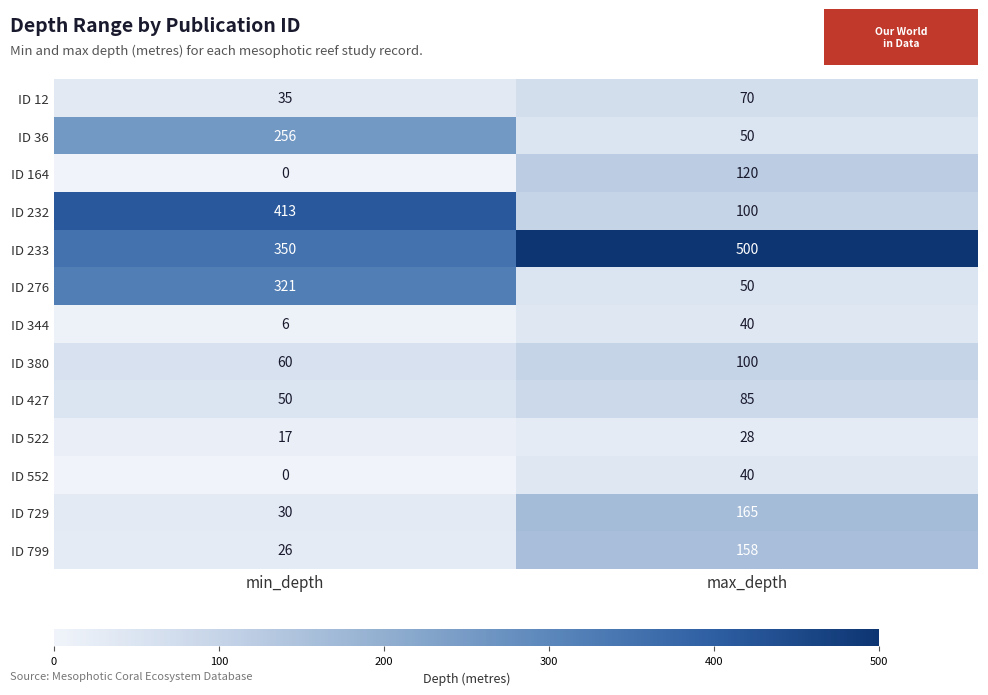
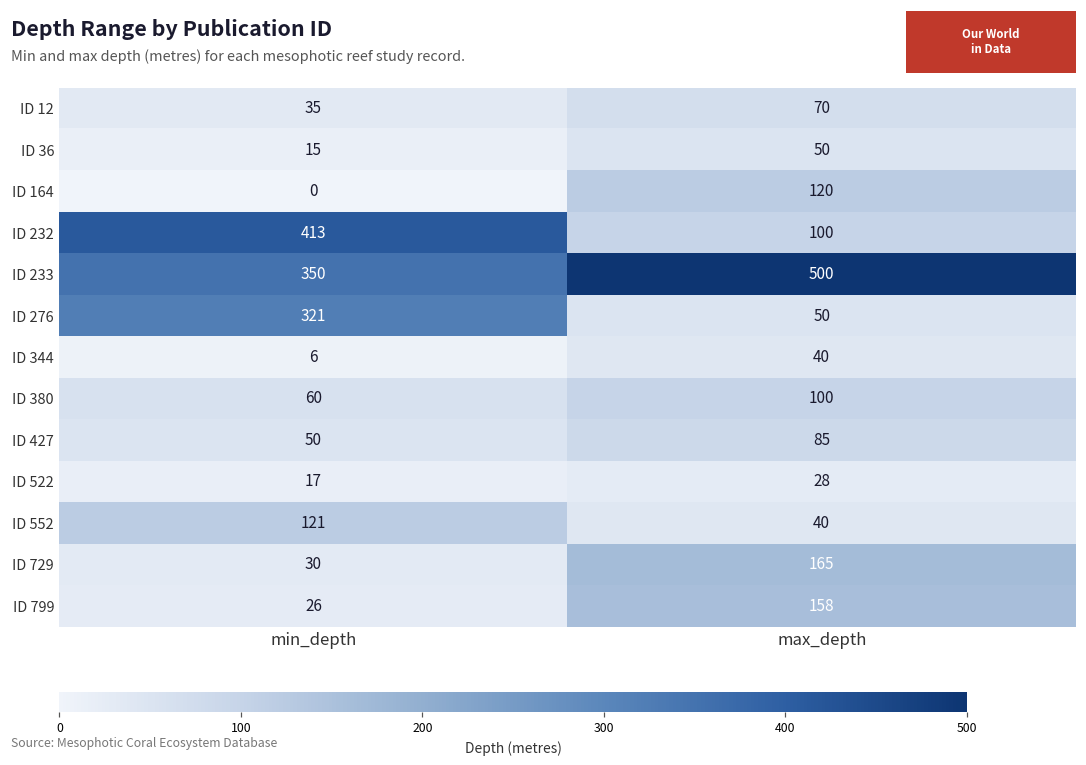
ID 36, min_depth: 256 -> 15
ID 552, min_depth: 0 -> 121
